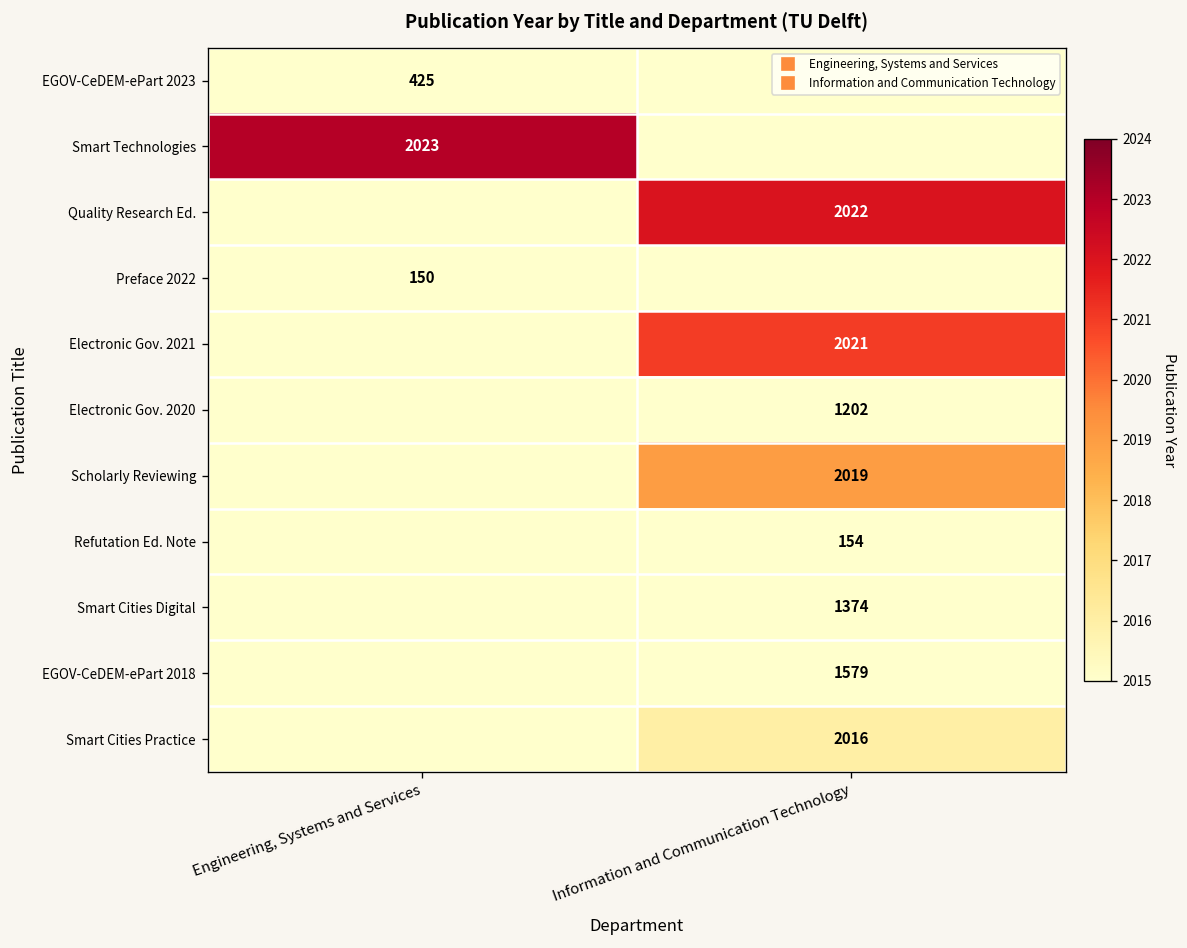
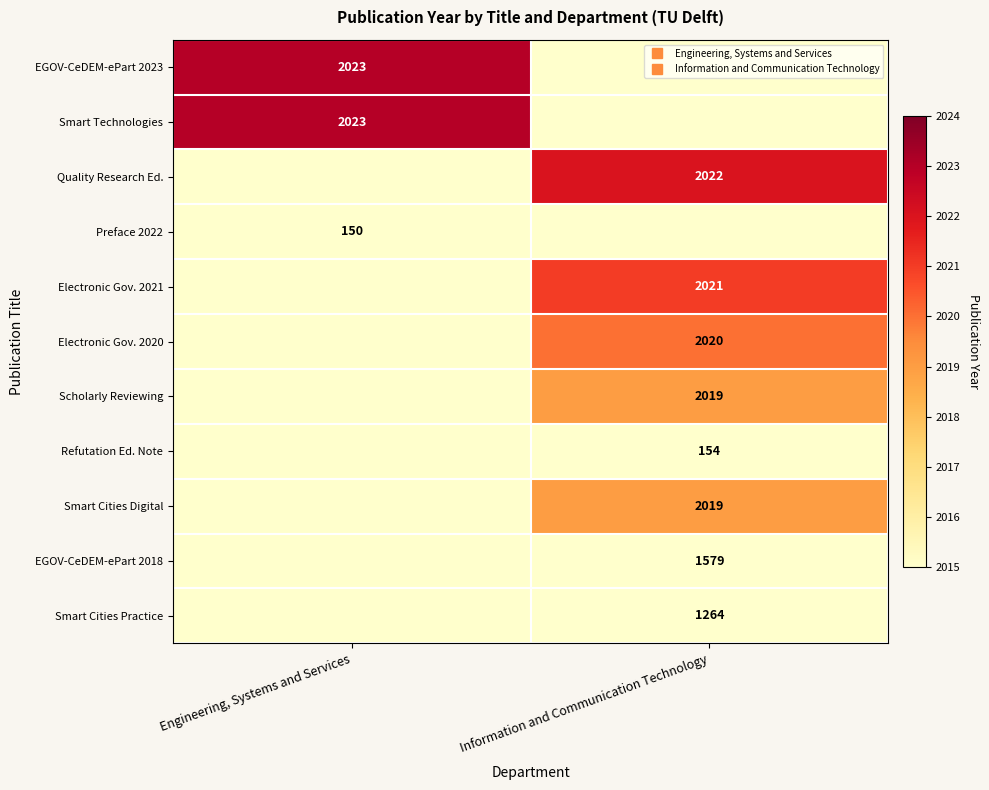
EGOV-CeDEM-ePart 2023, Engineering, Systems and Services: 425 -> 2023
Electronic Gov. 2020, Information and Communication Technology: 1202 -> 2020
Smart Cities Digital, Information and Communication Technology: 1374 -> 2019
Smart Cities Practice, Information and Communication Technology: 2016 -> 1264
